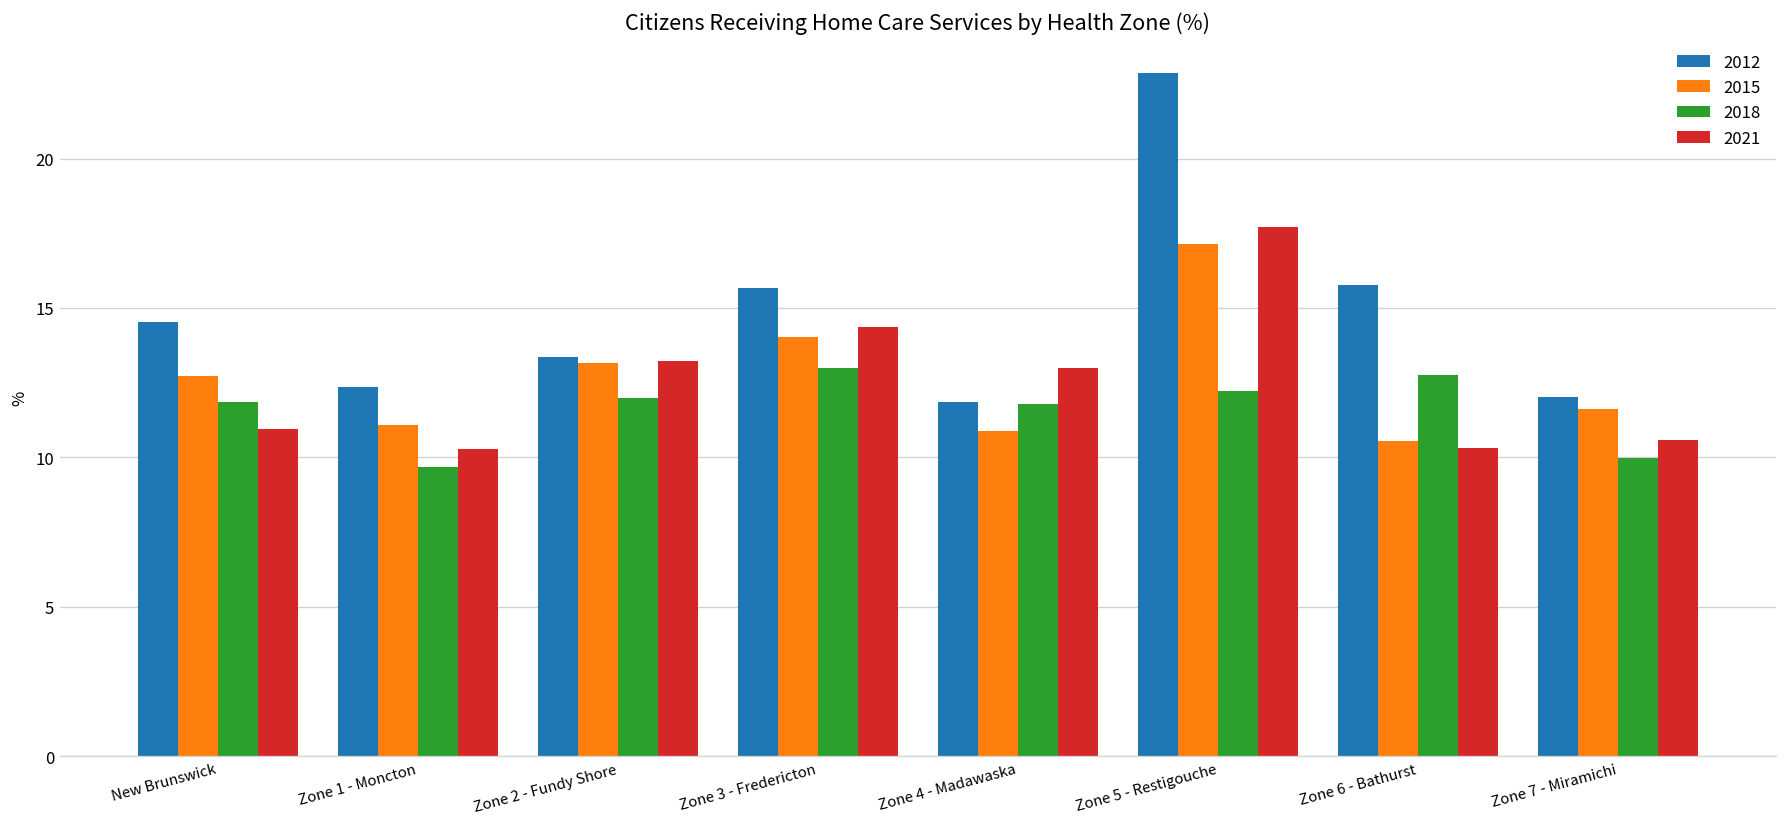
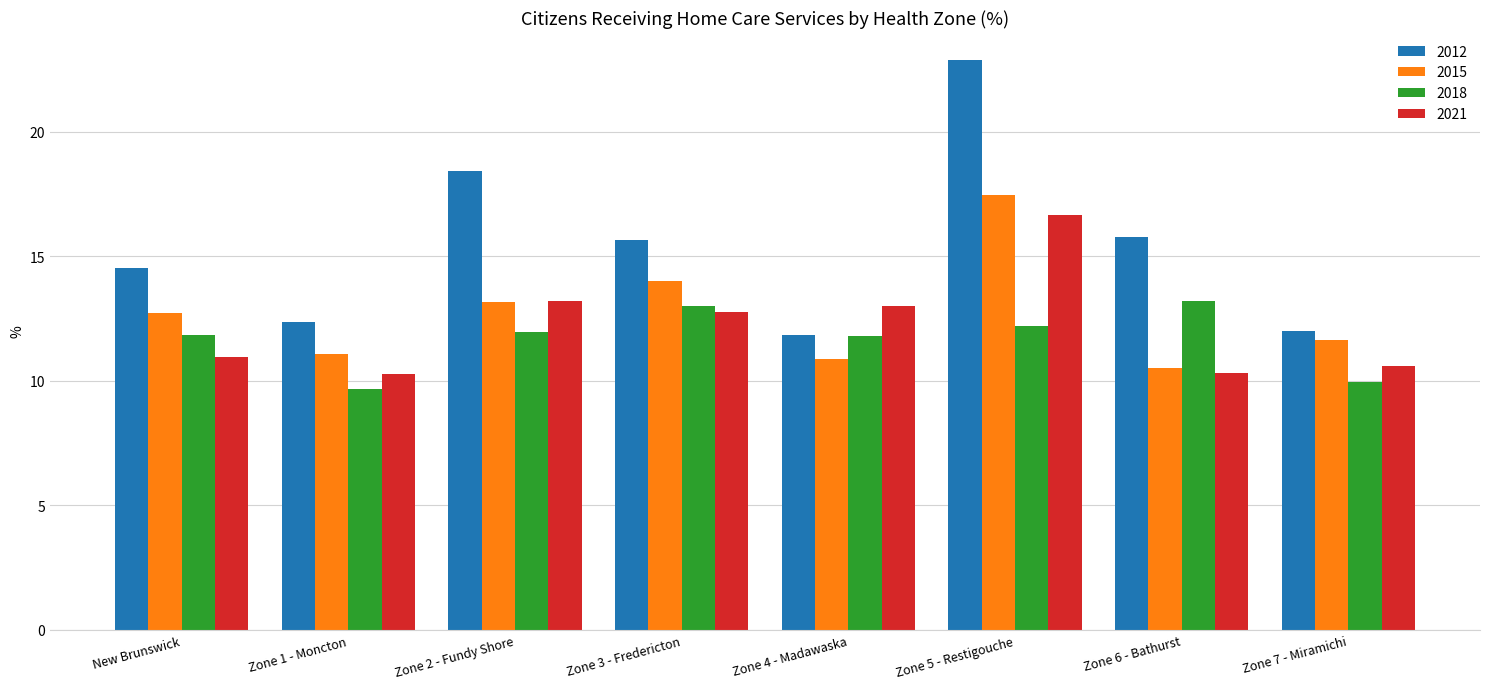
2012, Zone 2 - Fundy Shore: 13.4 -> 18.5
2021, Zone 3 - Fredericton: 14.4 -> 12.8
2015, Zone 5 - Restigouche: 17.2 -> 17.5
2021, Zone 5 - Restigouche: 17.7 -> 16.7
2018, Zone 6 - Bathurst: 12.8 -> 13.2
